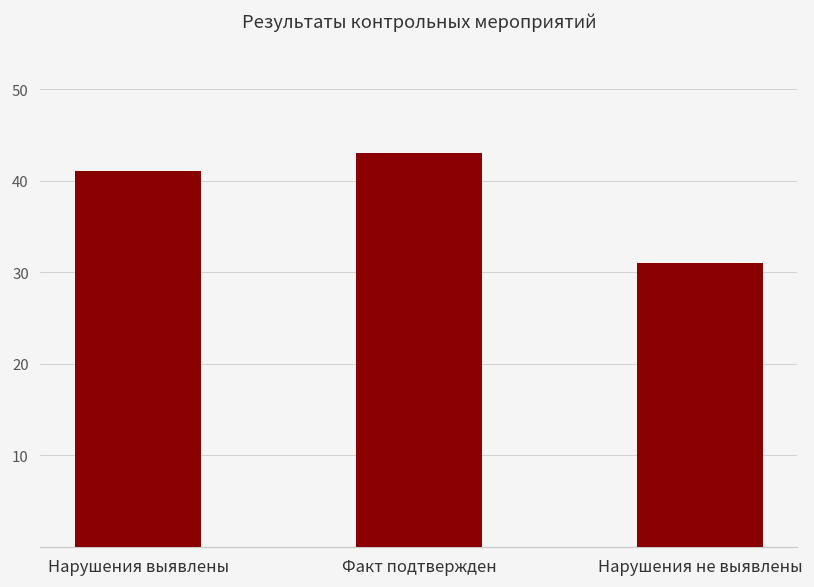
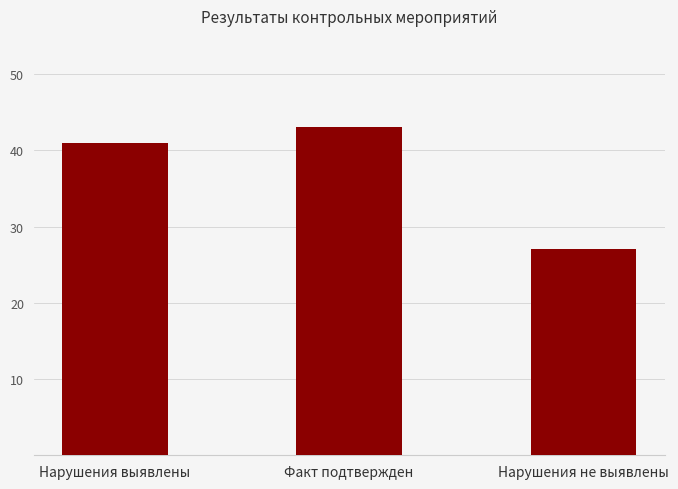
Нарушения не выявлены: 31 -> 27
